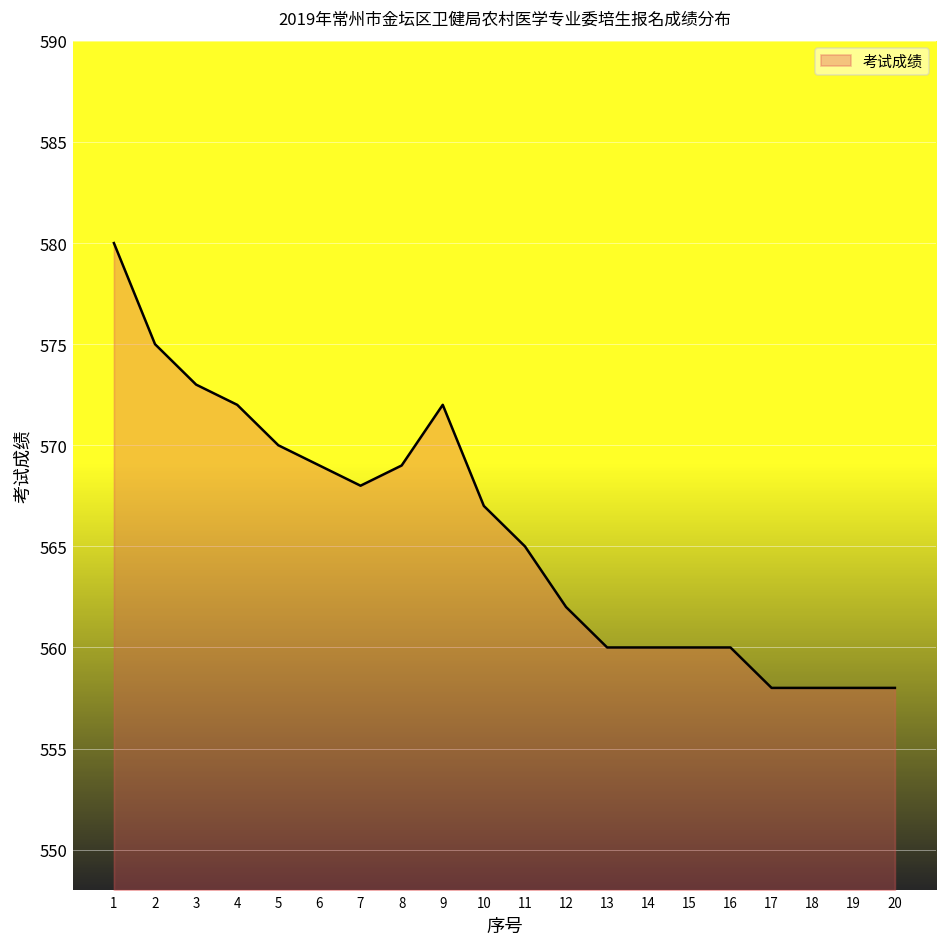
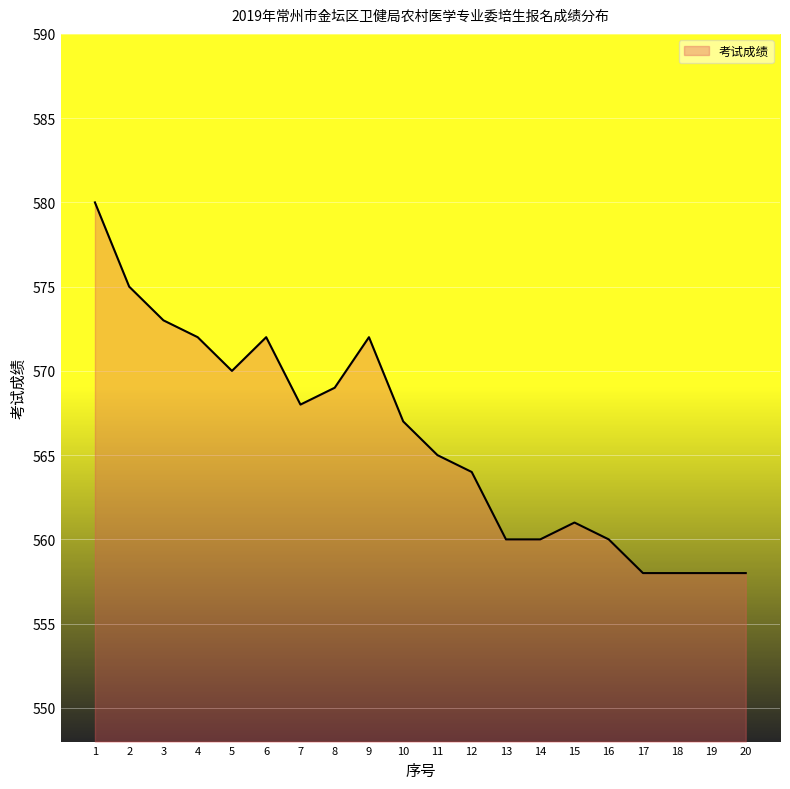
6: 569 -> 572
12: 562 -> 564
15: 560 -> 561
